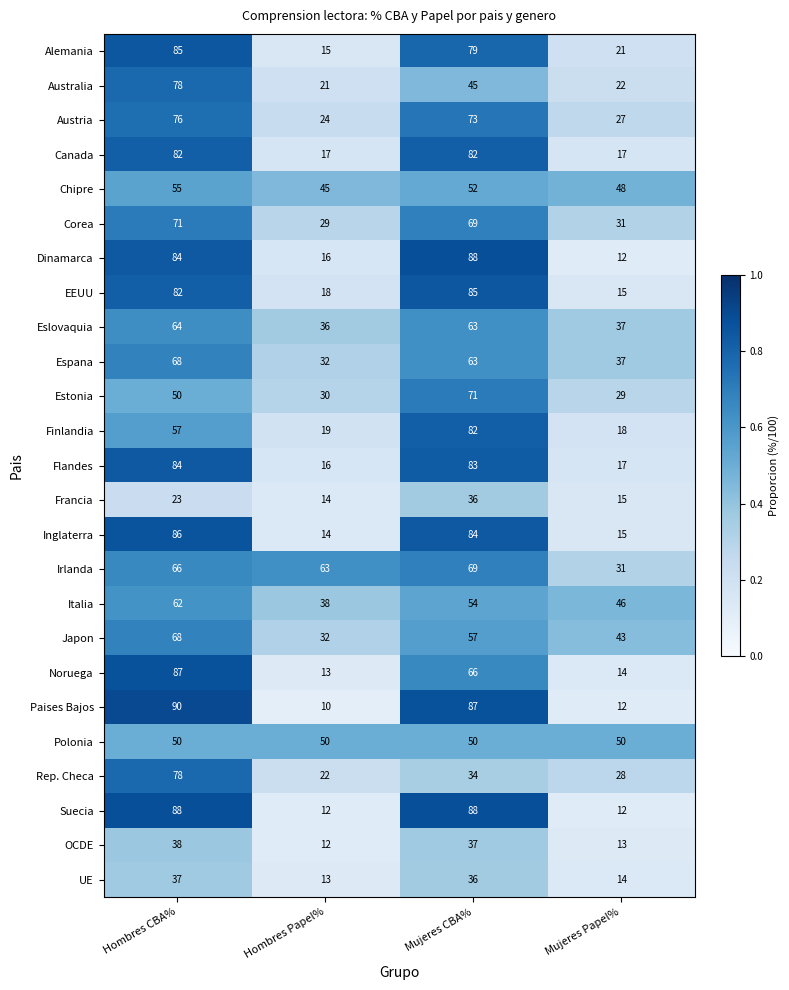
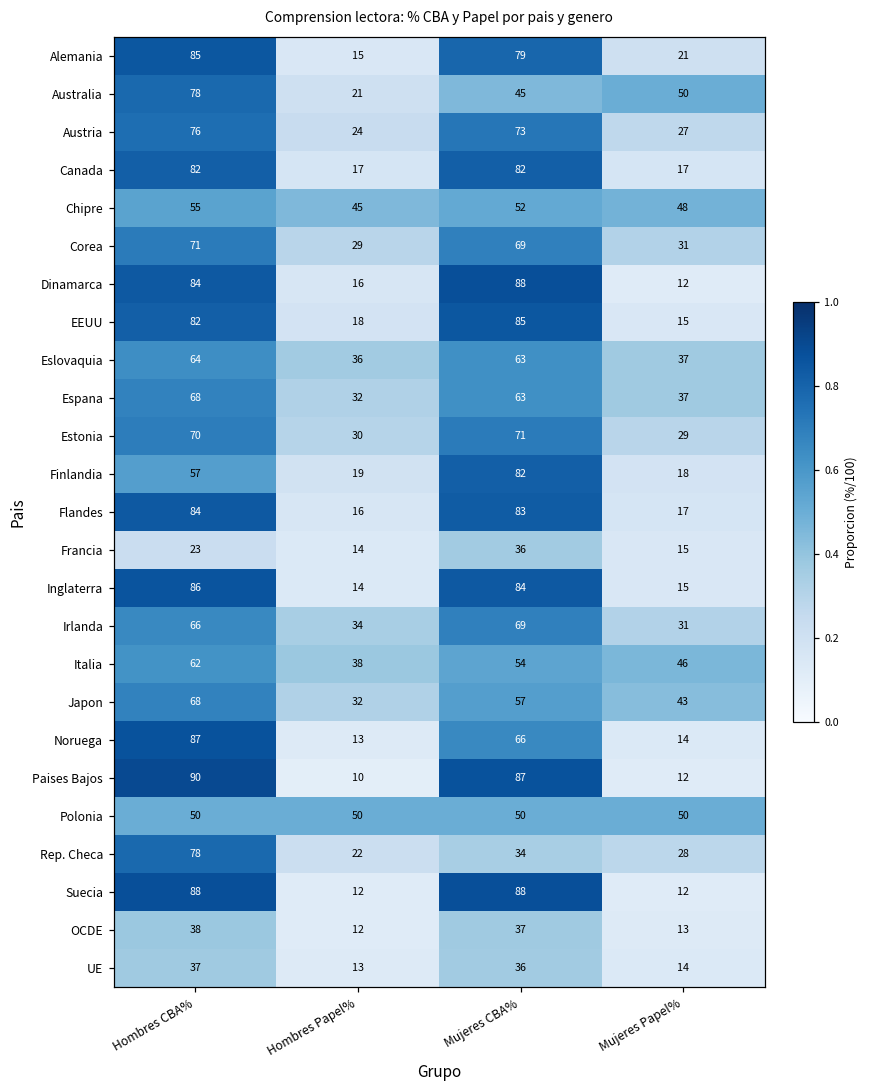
Australia, Mujeres Papel%: 22 -> 50
Estonia, Hombres CBA%: 50 -> 70
Irlanda, Hombres Papel%: 63 -> 34
